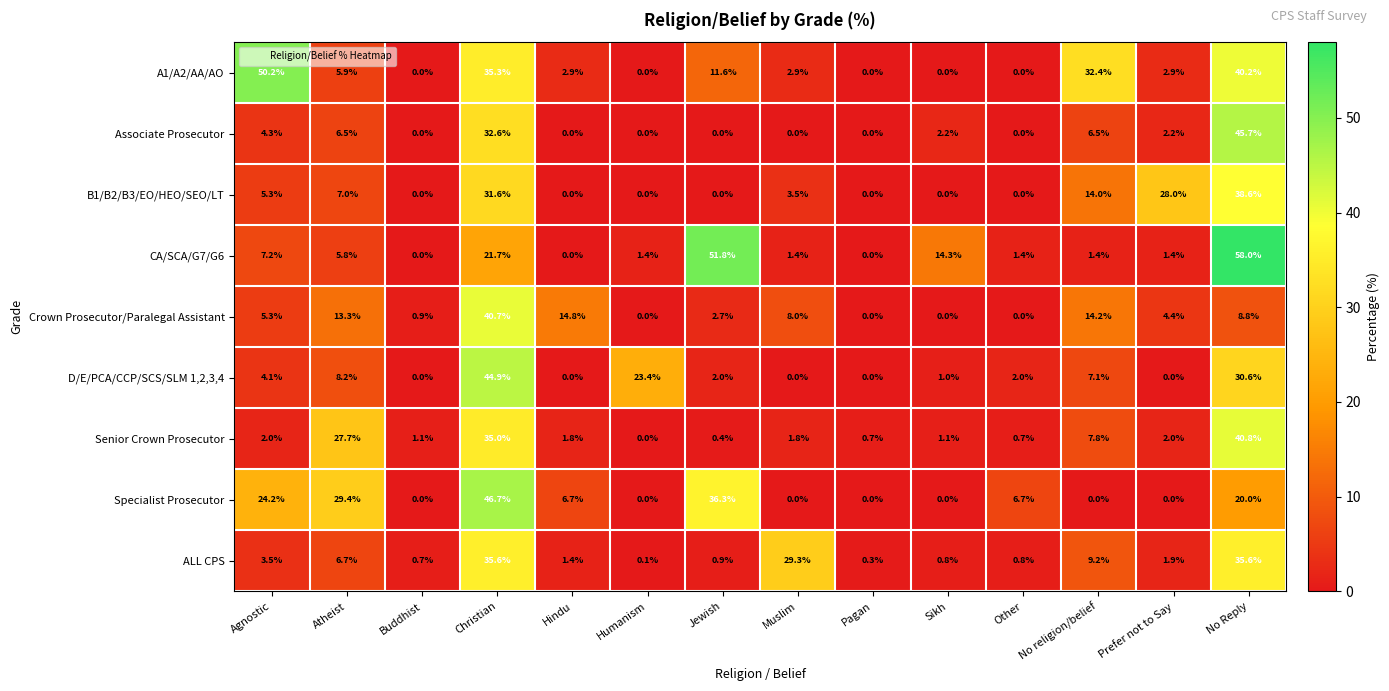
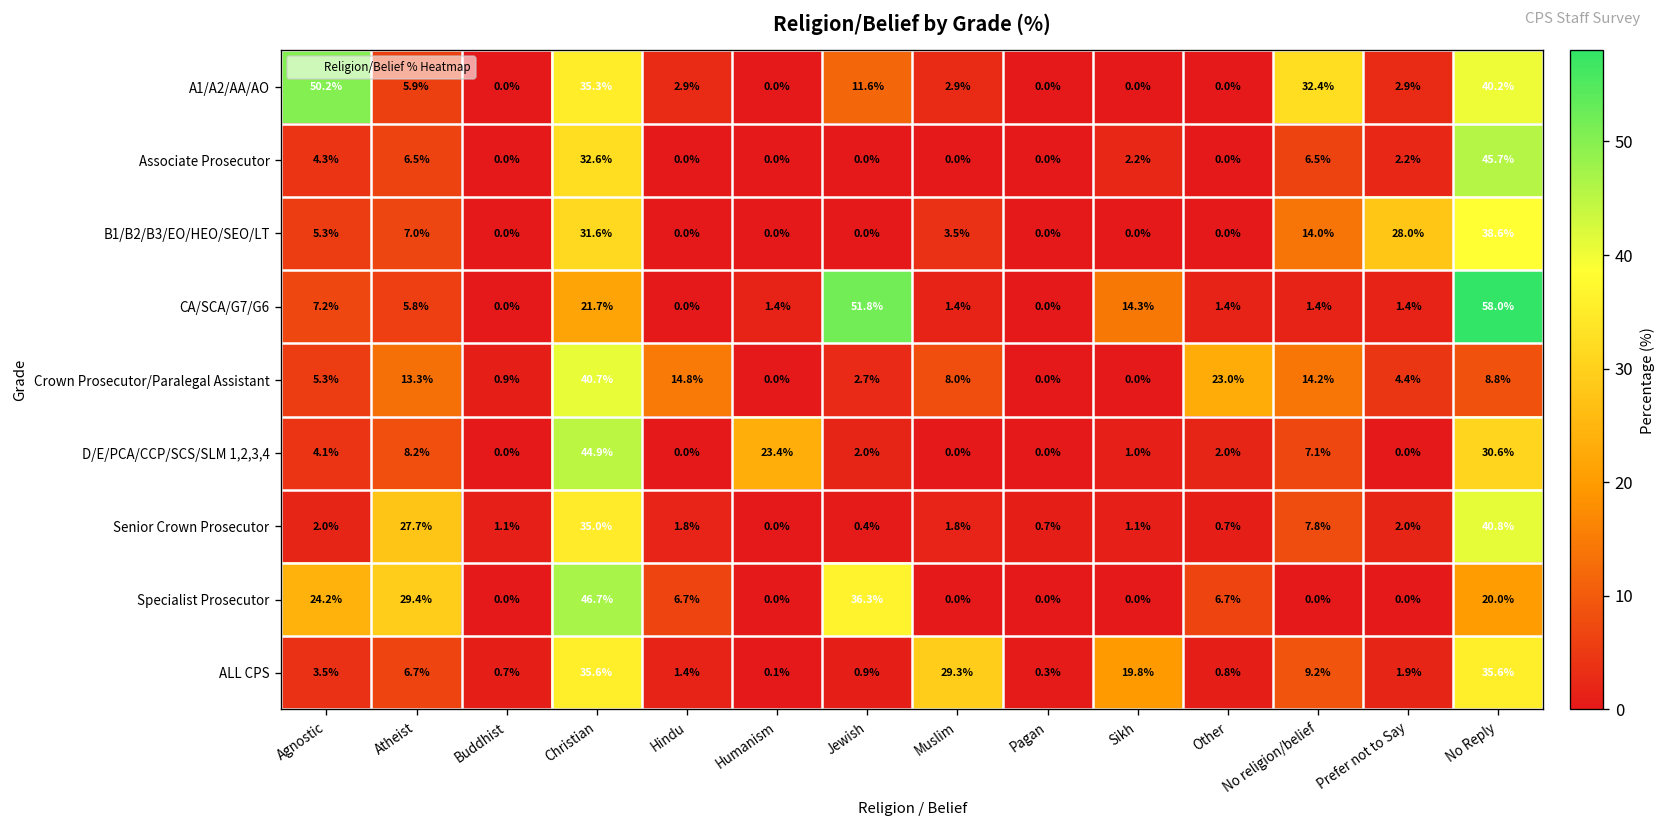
Crown Prosecutor/Paralegal Assistant, Other: 0.0% -> 23.0%
ALL CPS, Sikh: 0.8% -> 19.8%
